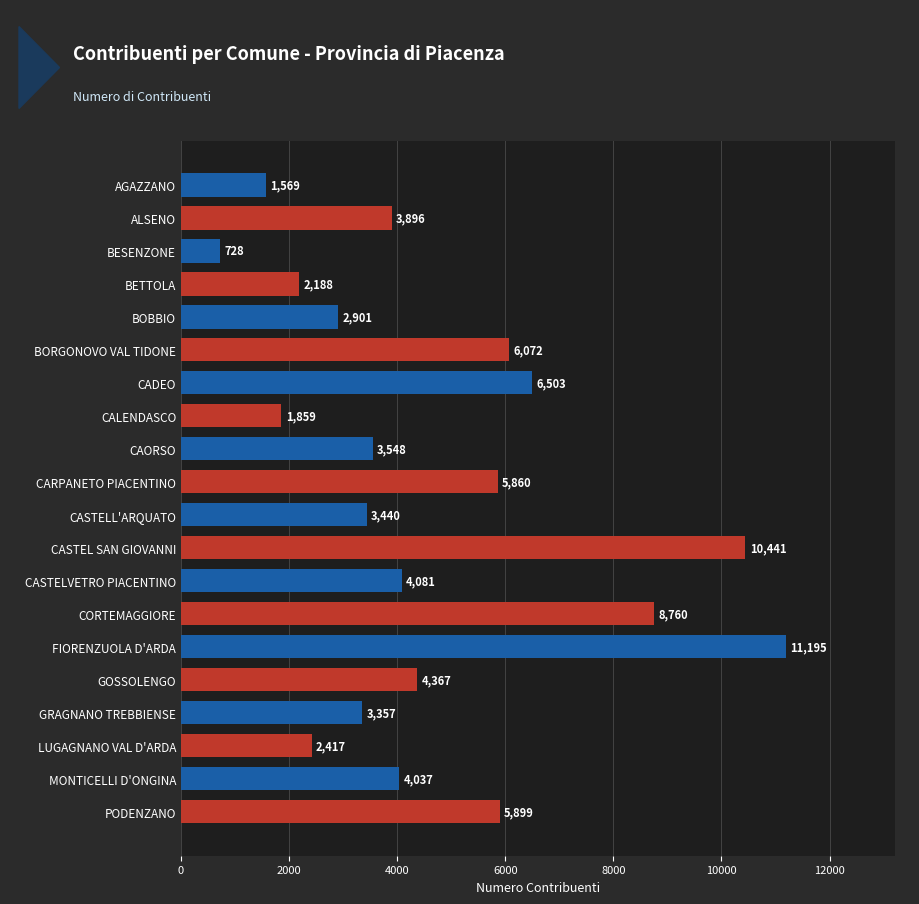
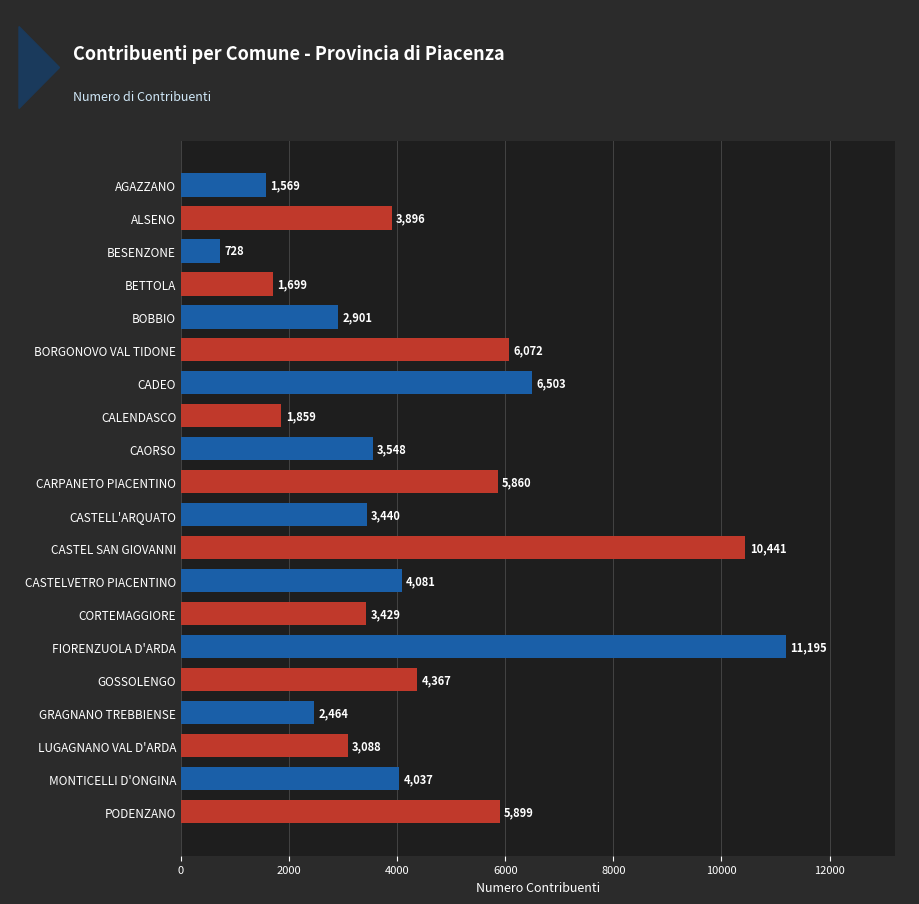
BETTOLA: 2,188 -> 1,699
CORTEMAGGIORE: 8,760 -> 3,429
GRAGNANO TREBBIENSE: 3,357 -> 2,464
LUGAGNANO VAL D'ARDA: 2,417 -> 3,088
